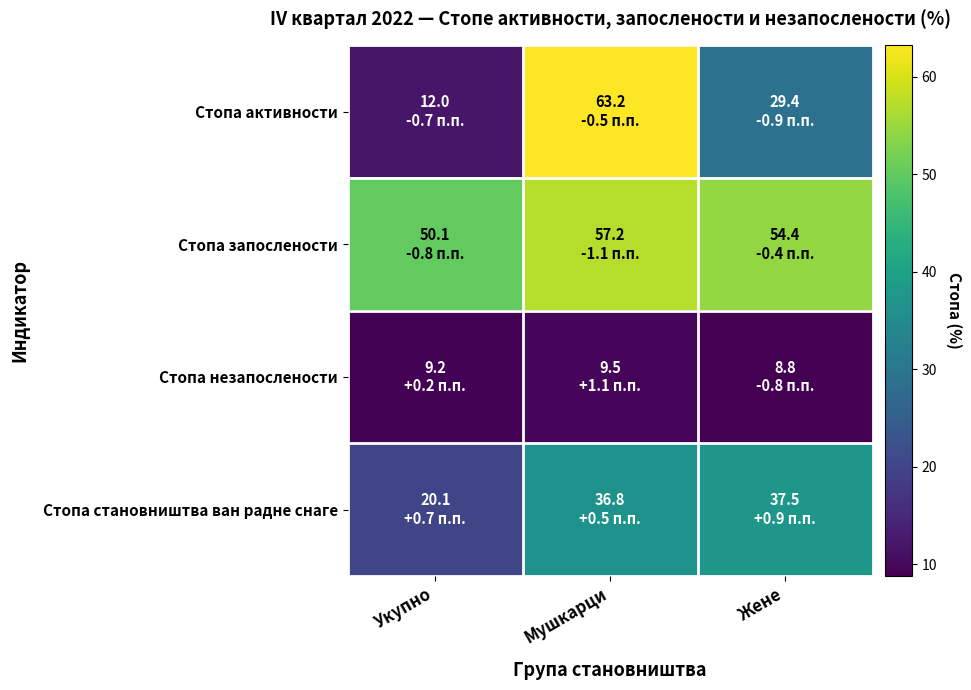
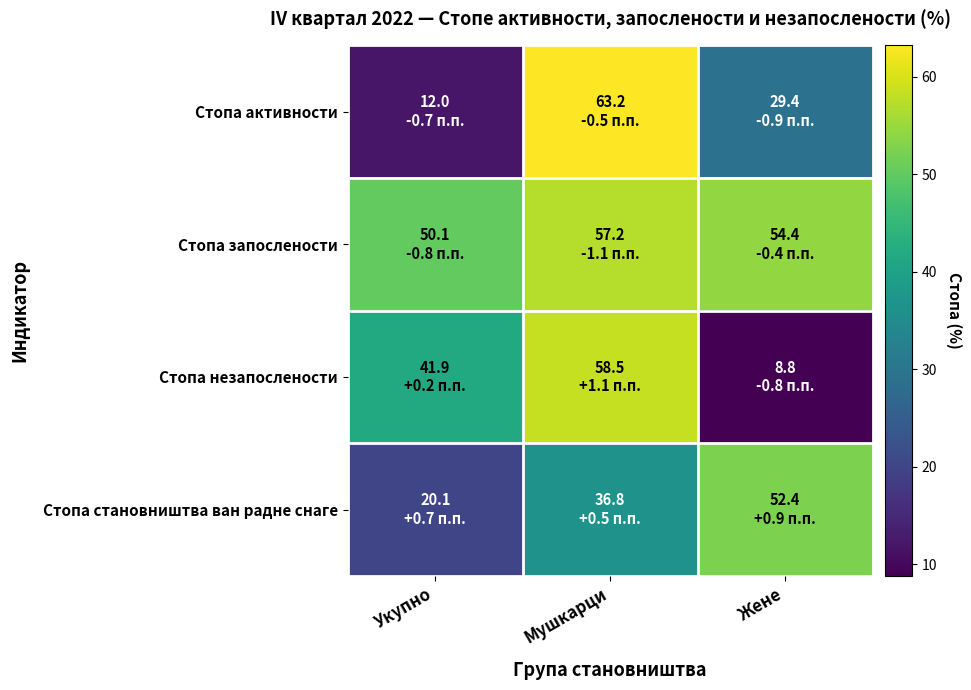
Стопа незапослености, Укупно: 9.2 -> 41.9
Стопа незапослености, Мушкарци: 9.5 -> 58.5
Стопа становништва ван радне снаге, Жене: 37.5 -> 52.4
